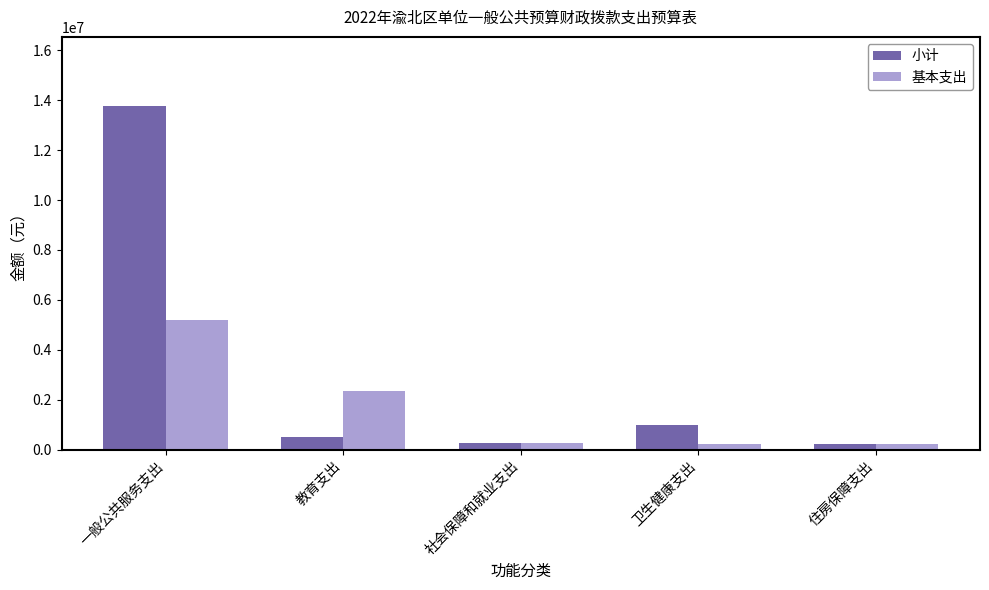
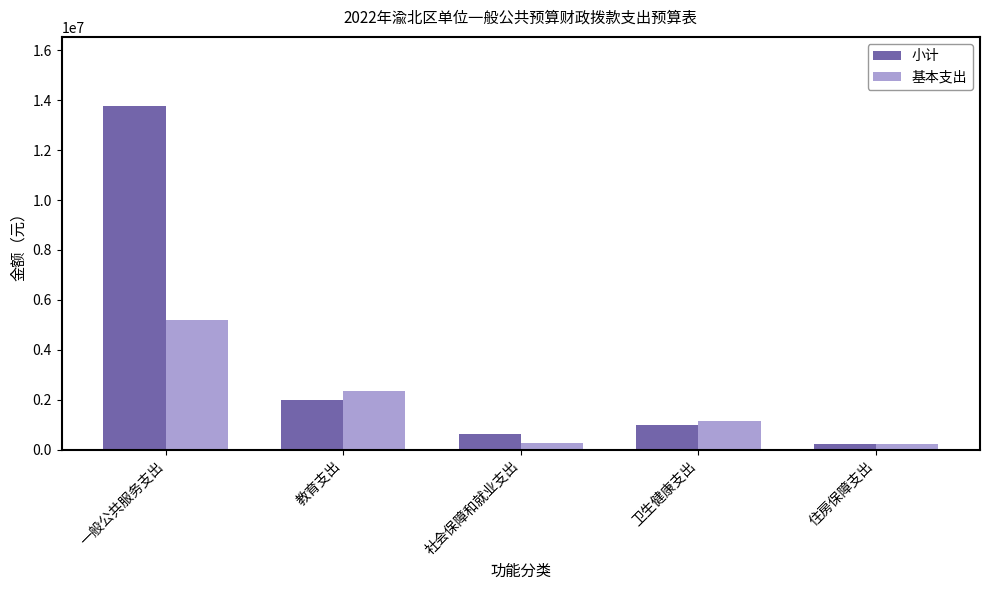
小计, 教育支出: 500000 -> 2000000
小计, 社会保障和就业支出: 200000 -> 600000
基本支出, 卫生健康支出: 200000 -> 1100000
